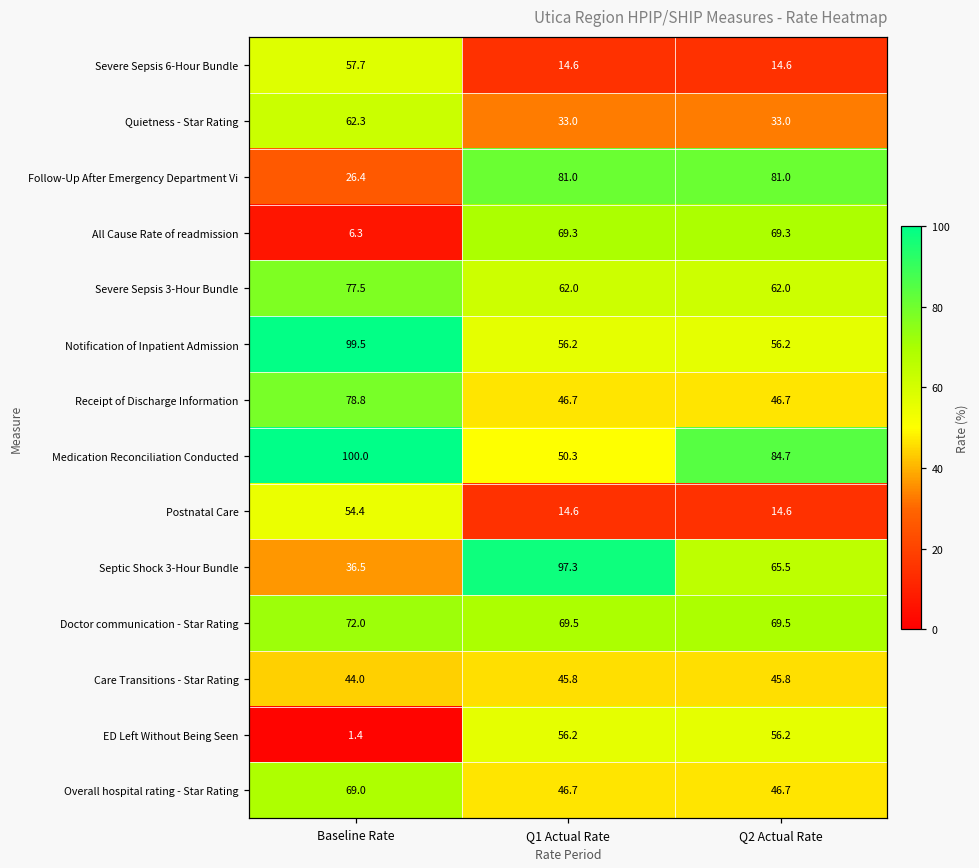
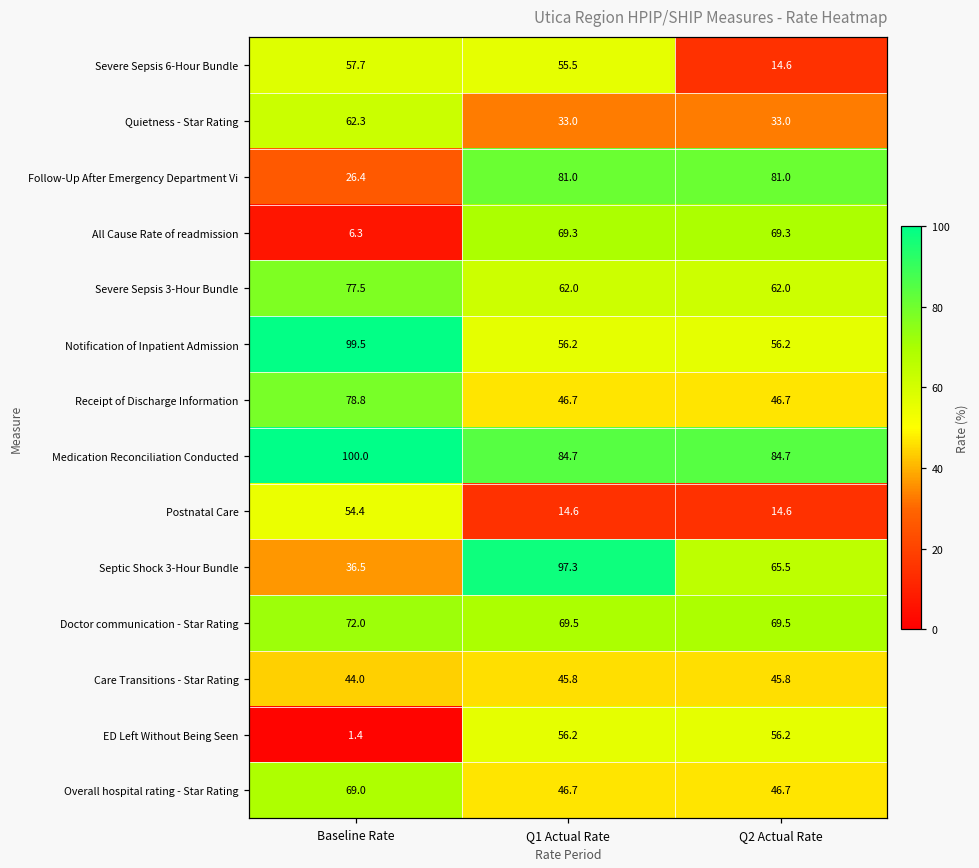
Severe Sepsis 6-Hour Bundle, Q1 Actual Rate: 14.6 -> 55.5
Medication Reconciliation Conducted, Q1 Actual Rate: 50.3 -> 84.7
